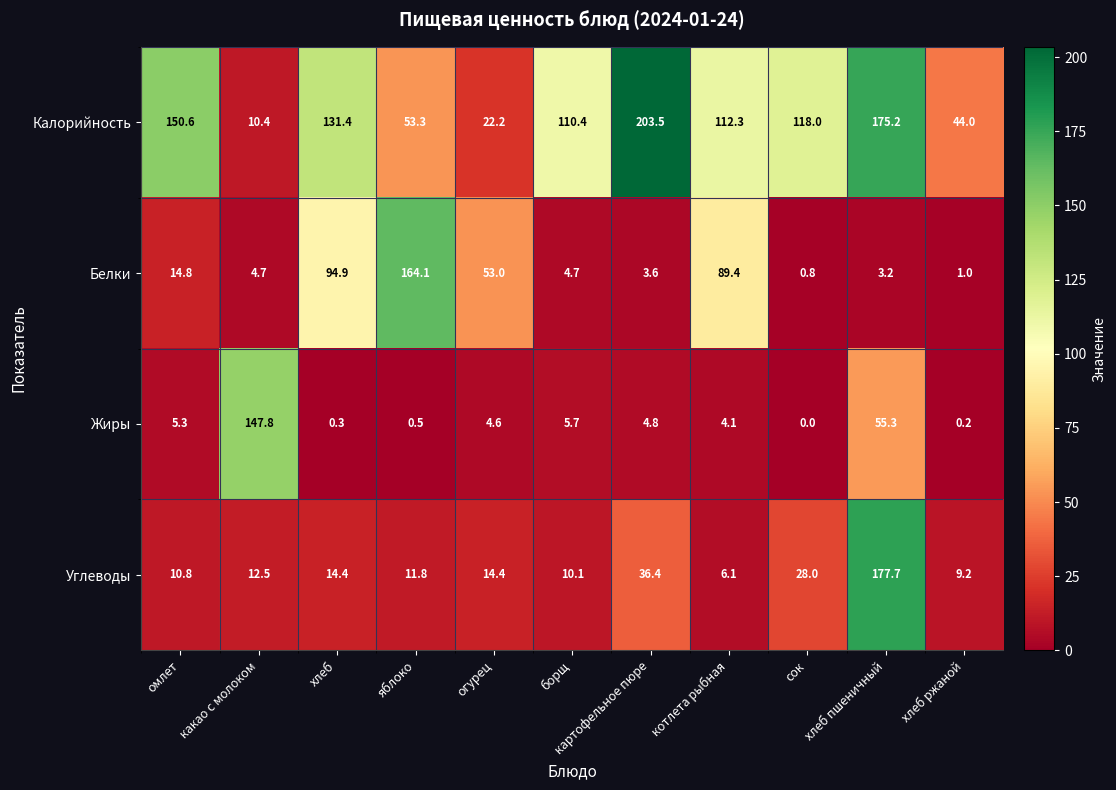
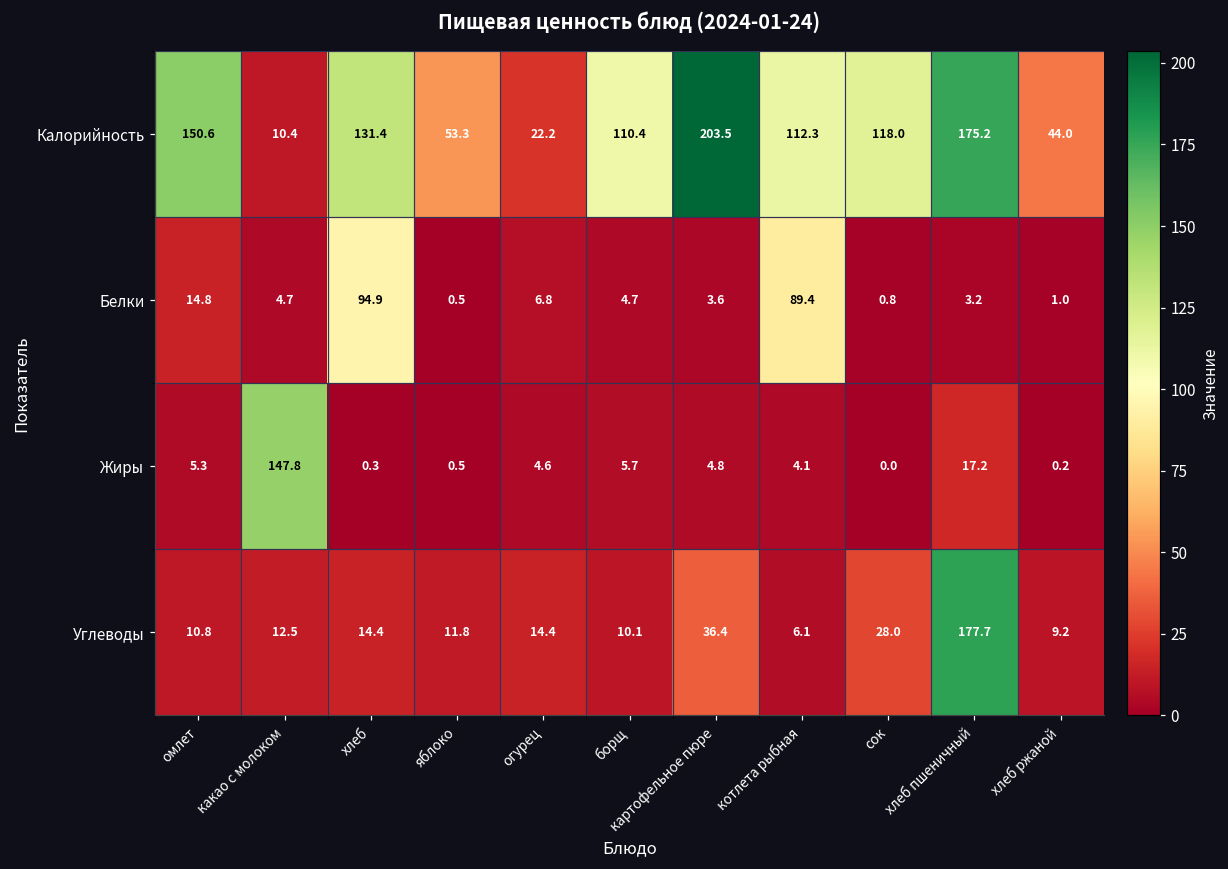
Белки, яблоко: 164.1 -> 0.5
Белки, огурец: 53.0 -> 6.8
Жиры, хлеб пшеничный: 55.3 -> 17.2
